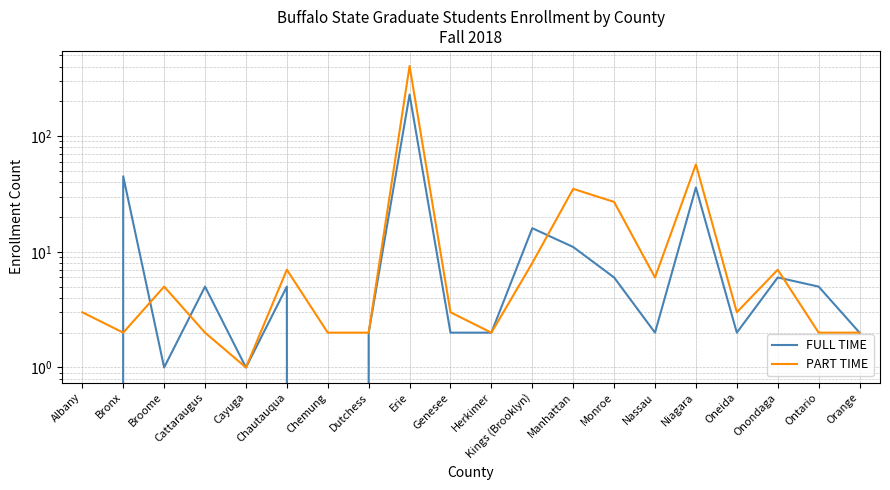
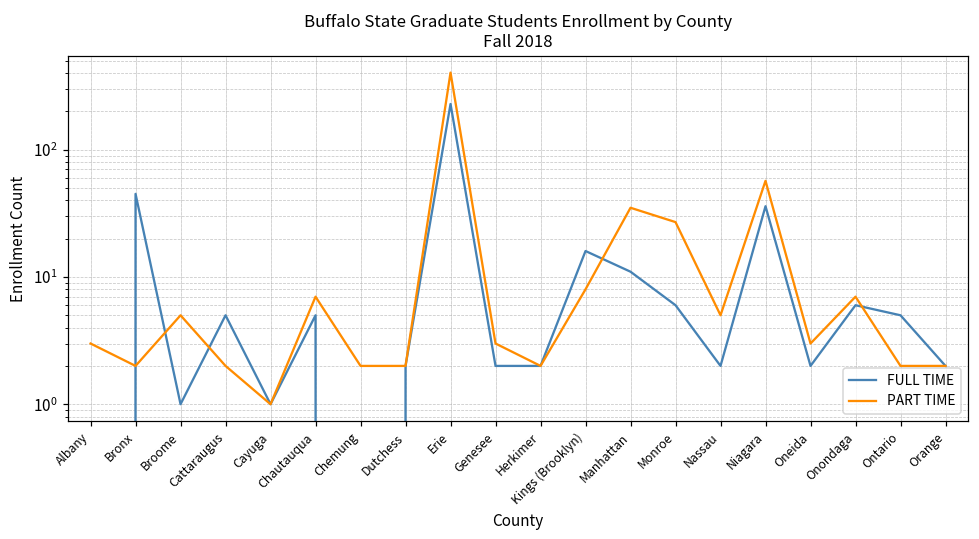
PART TIME, Nassau: 6 -> 5
